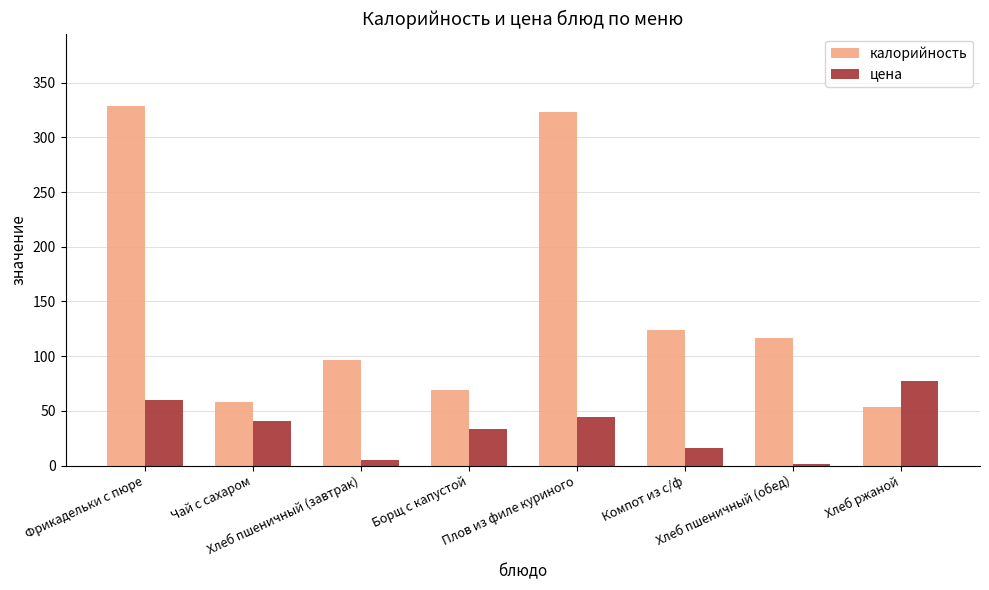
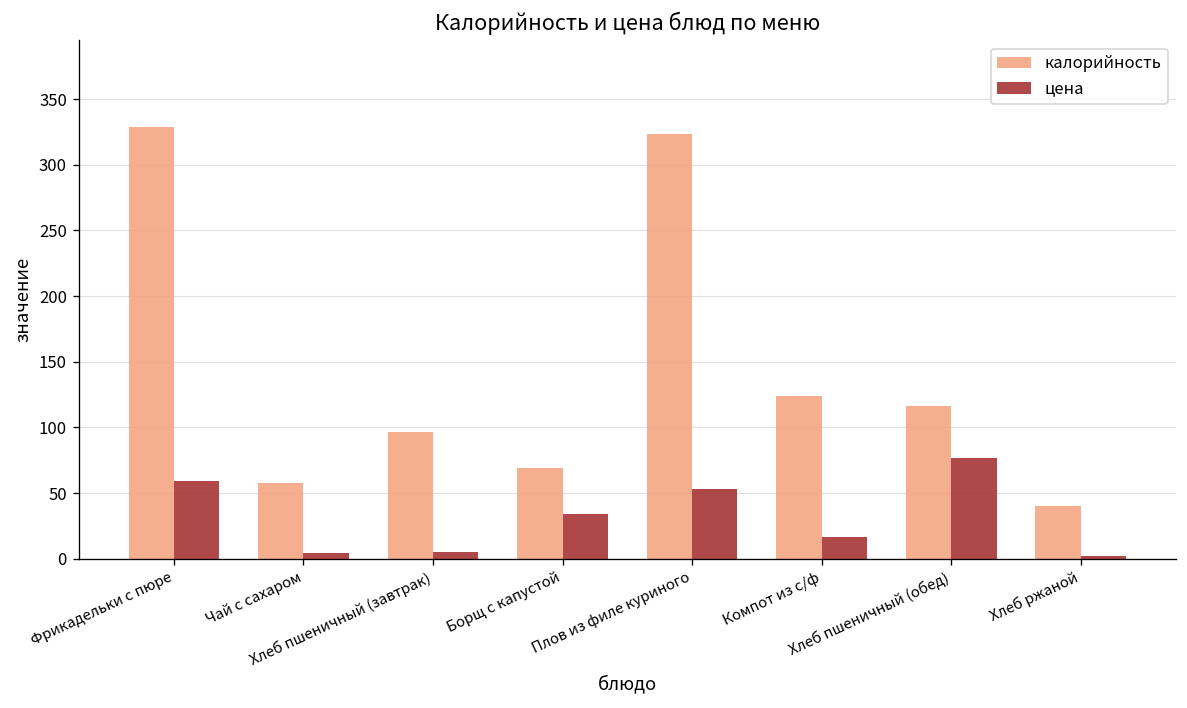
цена, Чай с сахаром: 41 -> 4
цена, Плов из филе куриного: 45 -> 53
цена, Хлеб пшеничный (обед): 2 -> 77
калорийность, Хлеб ржаной: 54 -> 41
цена, Хлеб ржаной: 77 -> 2
